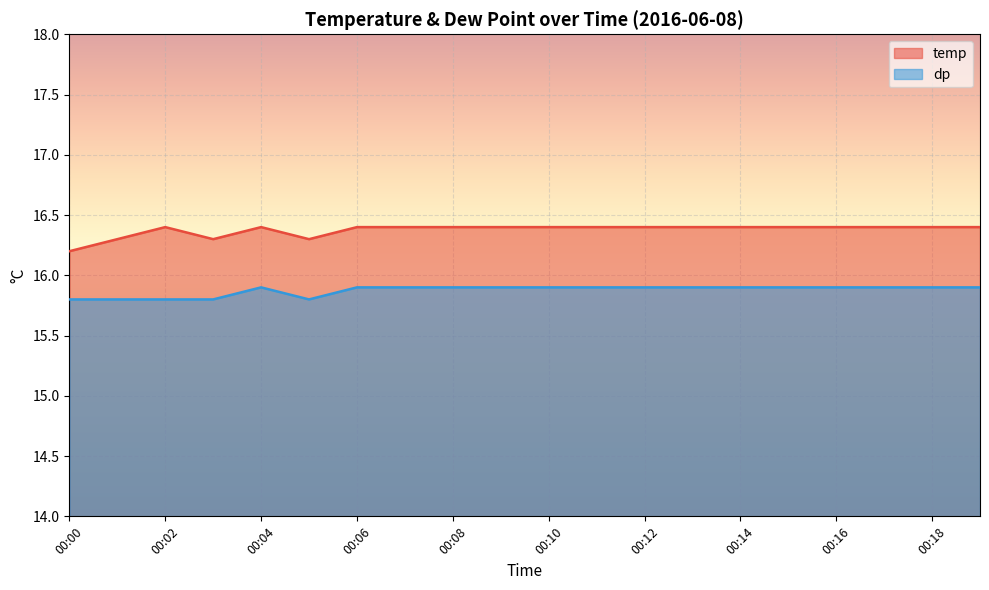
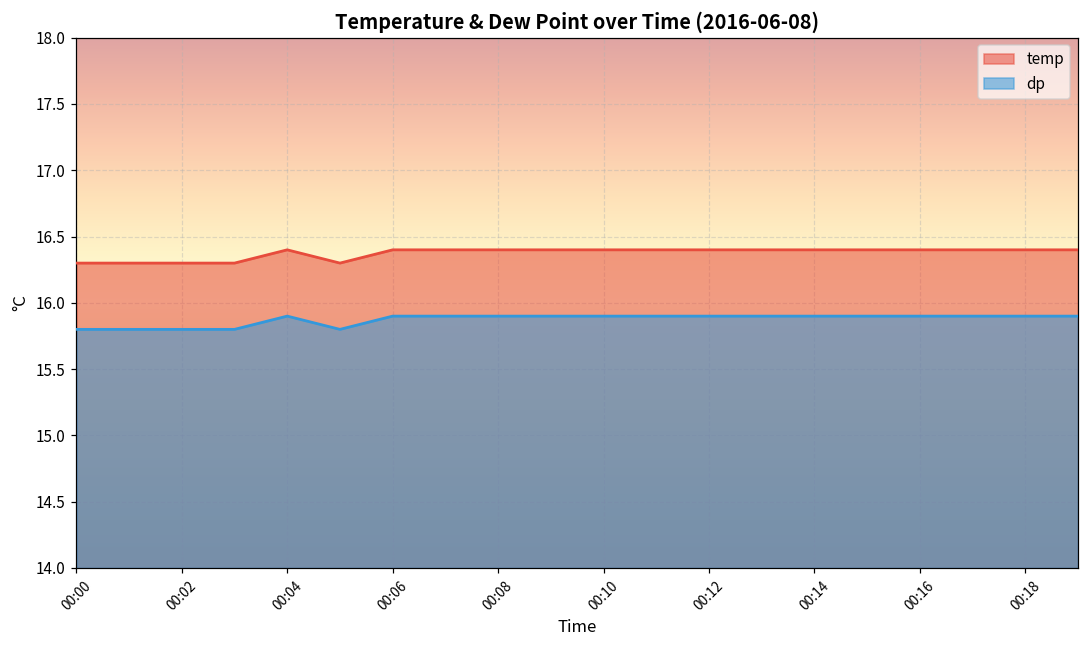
temp, 00:00: 16.2 -> 16.3
temp, 00:02: 16.4 -> 16.3
